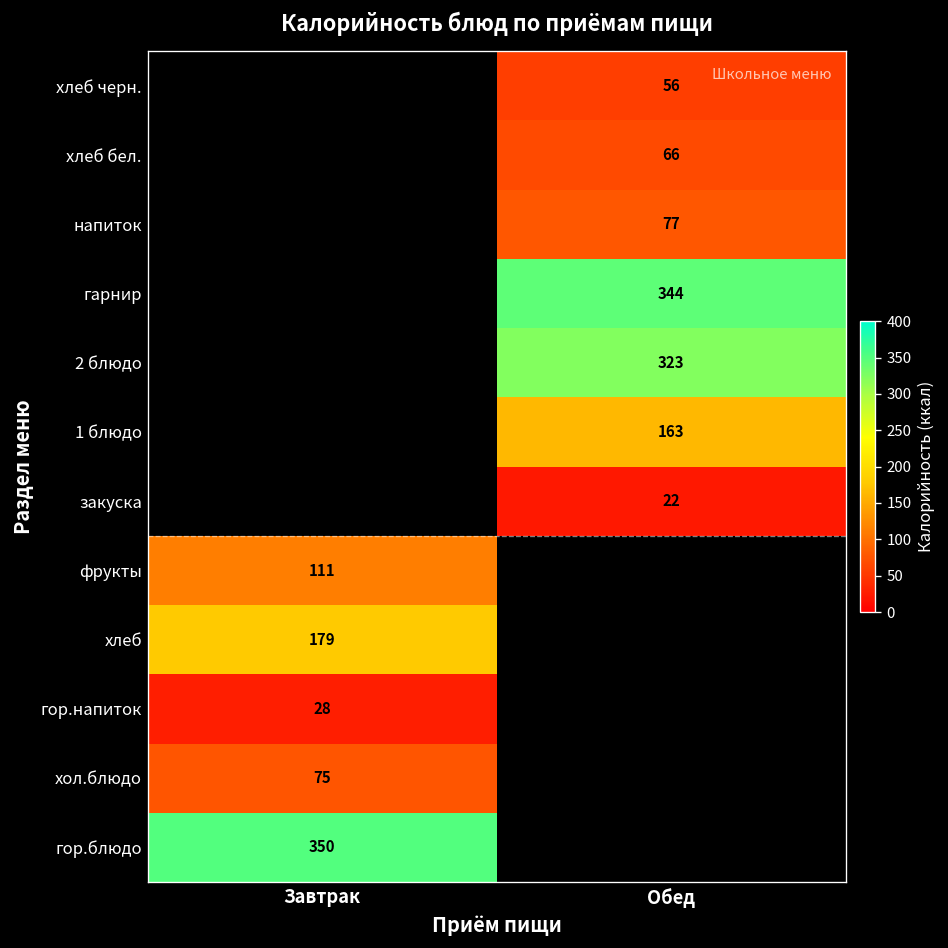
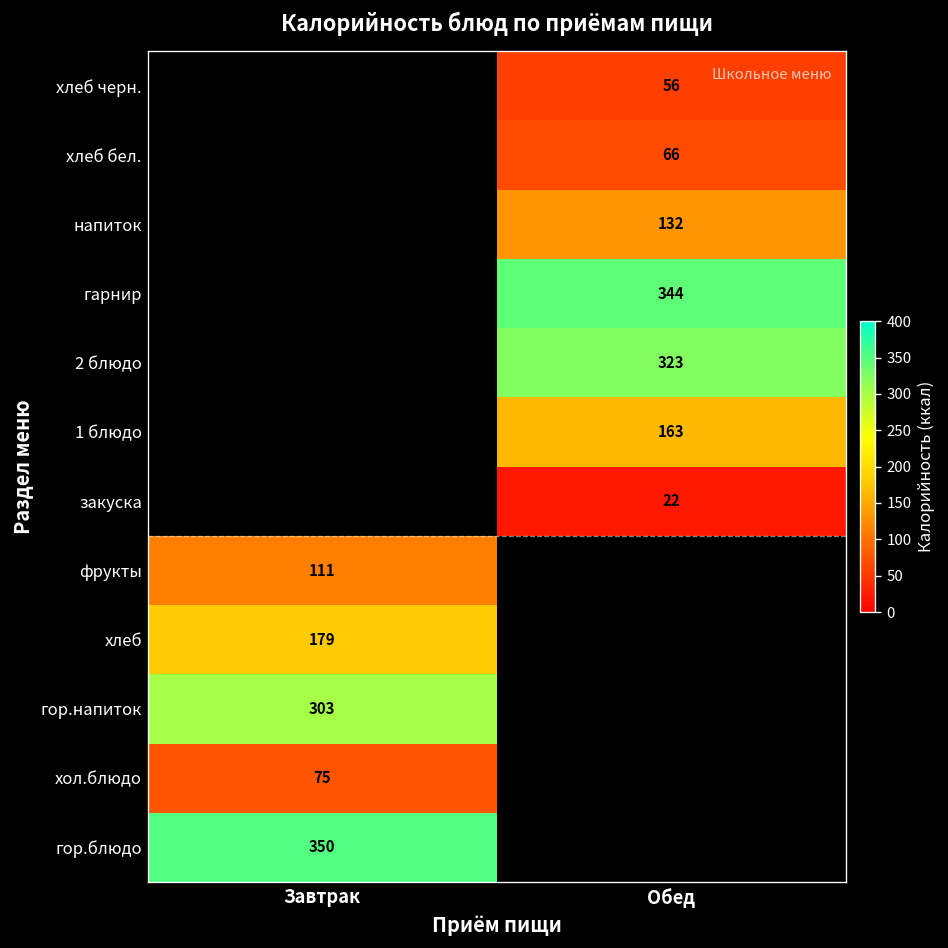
напиток, Обед: 77 -> 132
гор.напиток, Завтрак: 28 -> 303
